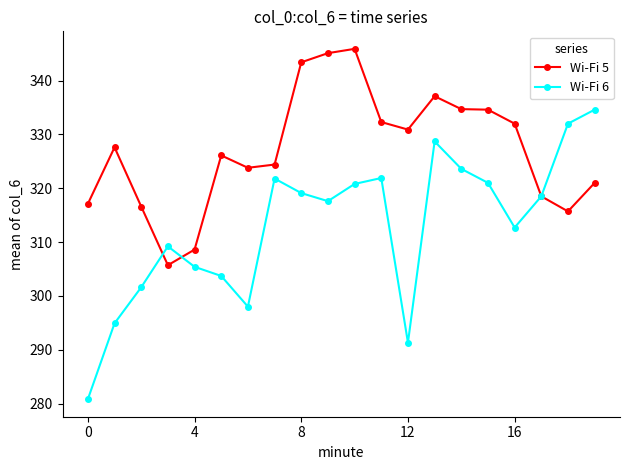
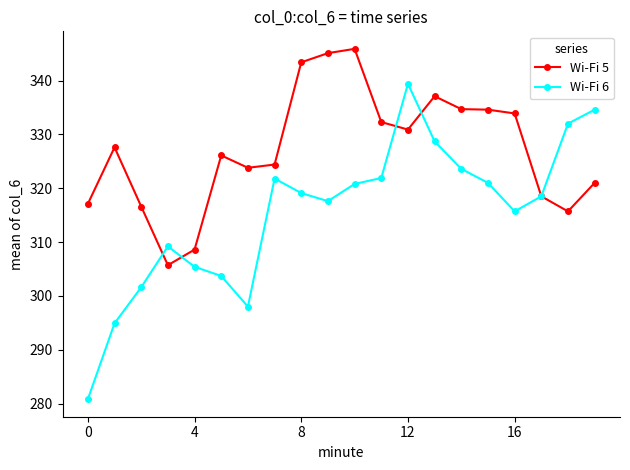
Wi-Fi 6, 12: 291 -> 339
Wi-Fi 5, 16: 332 -> 334
Wi-Fi 6, 16: 313 -> 316
